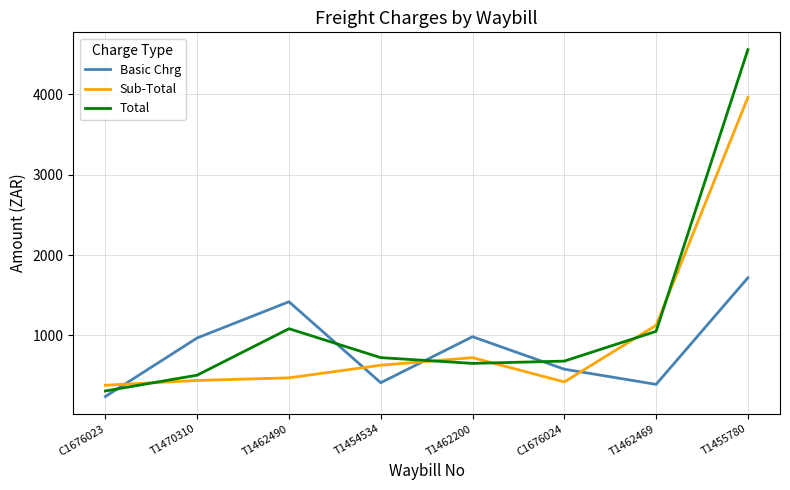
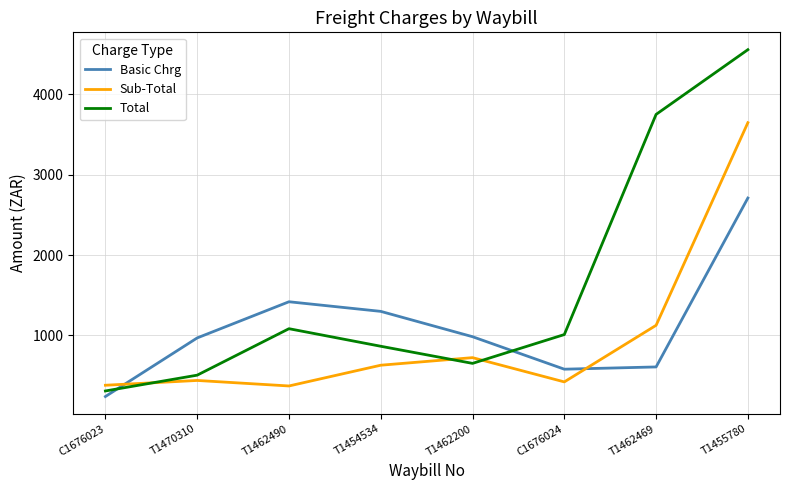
Sub-Total, T1462490: 500 -> 400
Basic Chrg, T1454534: 400 -> 1300
Total, T1454534: 700 -> 900
Total, C1676024: 700 -> 1000
Basic Chrg, T1462469: 400 -> 600
Total, T1462469: 1100 -> 3800
Basic Chrg, T1455780: 1700 -> 2700
Sub-Total, T1455780: 4000 -> 3600
